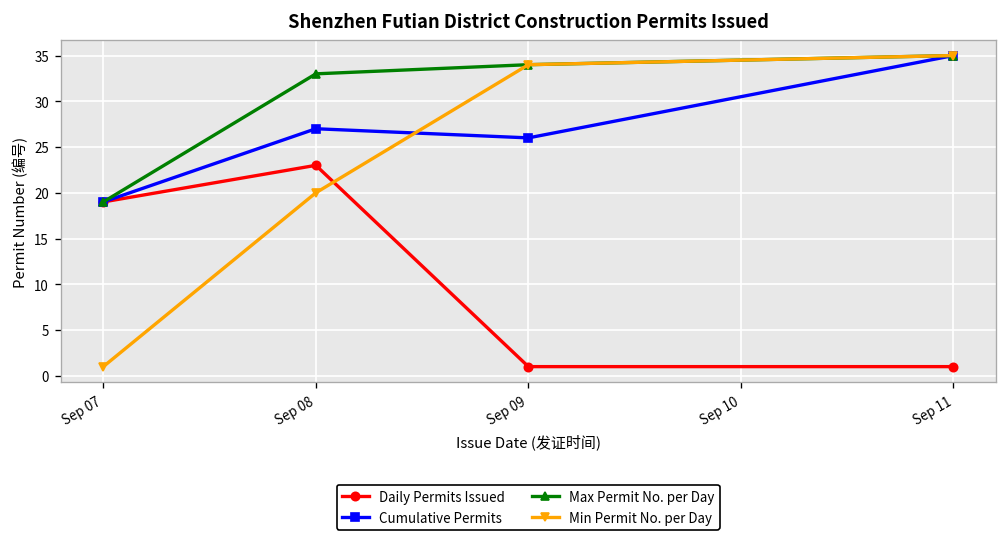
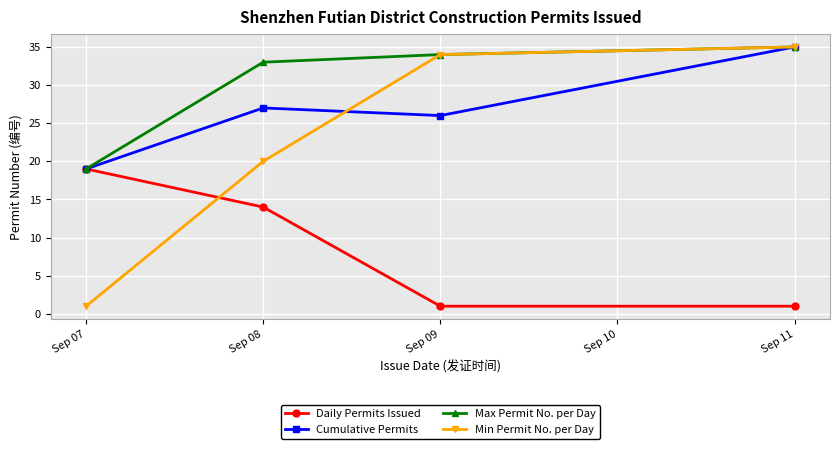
Daily Permits Issued, Sep 08: 23 -> 14
